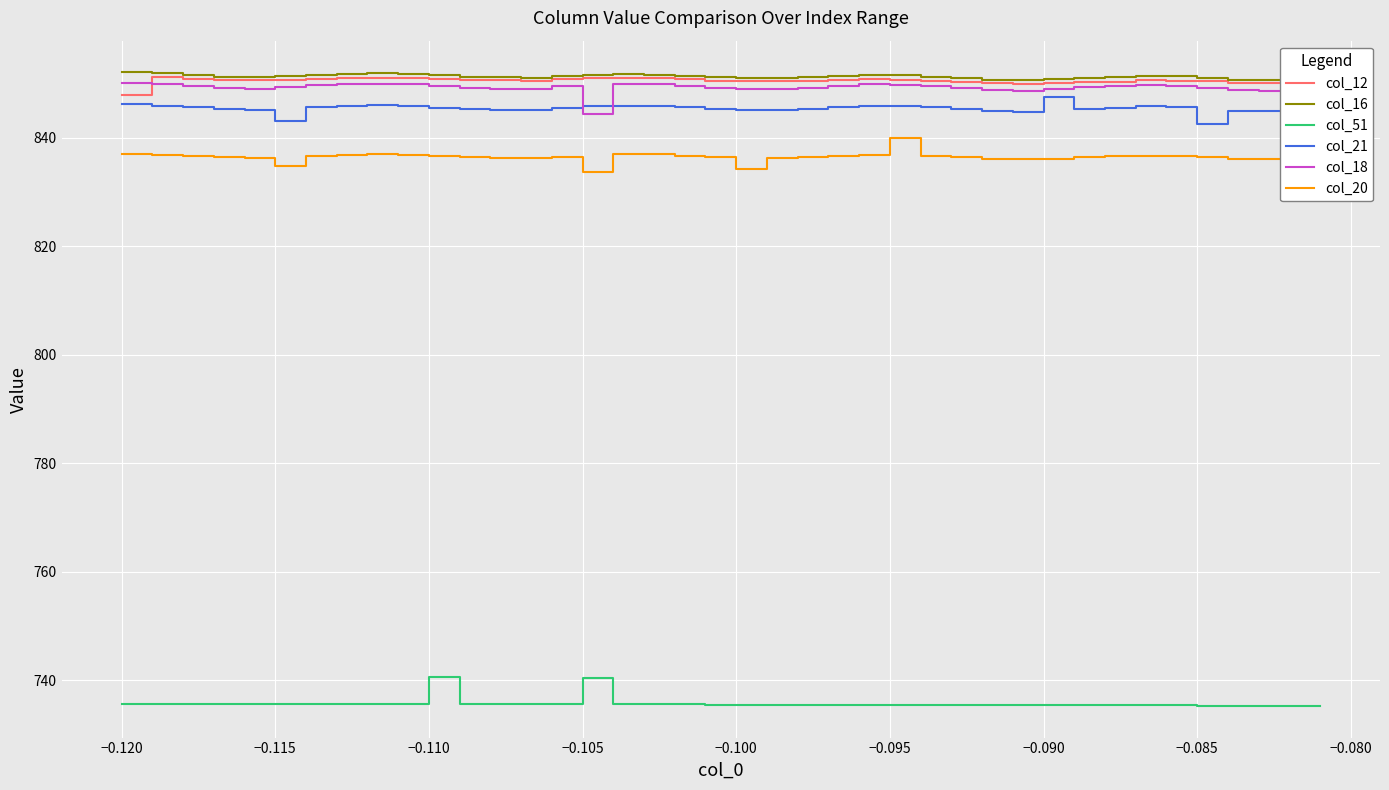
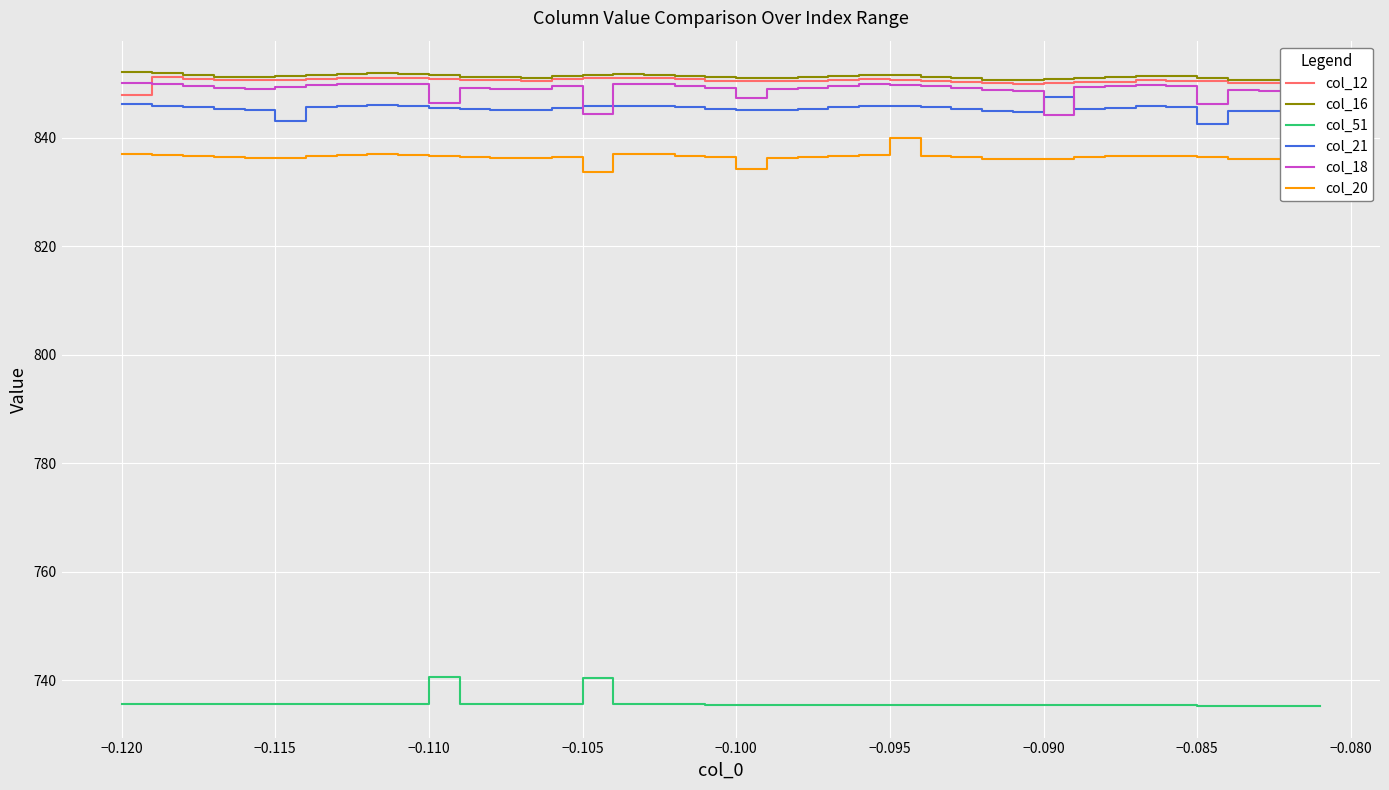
col_20, −0.115: 835 -> 836
col_18, −0.110: 850 -> 846
col_18, −0.100: 849 -> 847
col_18, −0.090: 849 -> 844
col_18, −0.085: 849 -> 846
